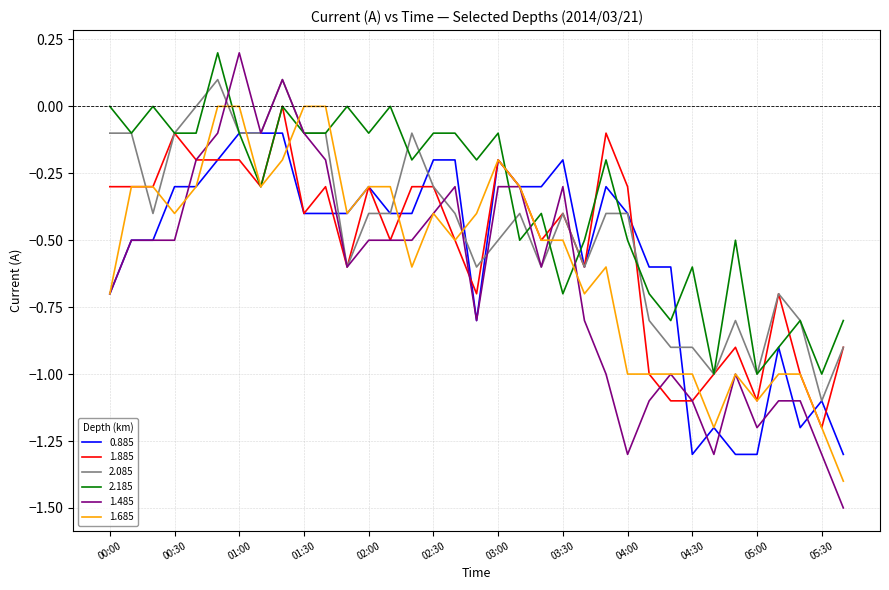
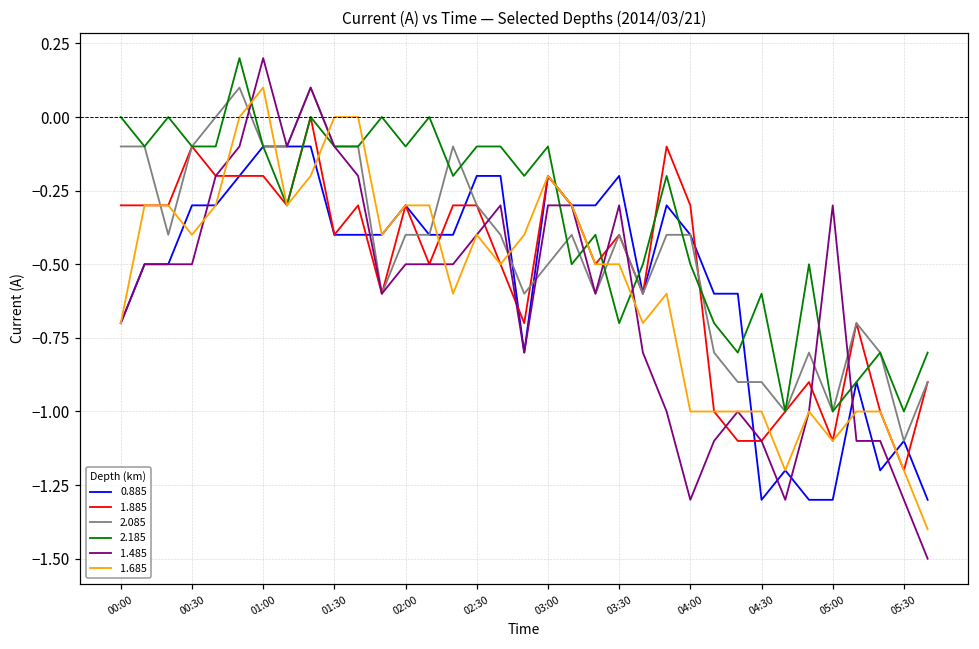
1.685, 01:00: 0.0 -> 0.1
1.485, 05:00: -1.2 -> -0.3
